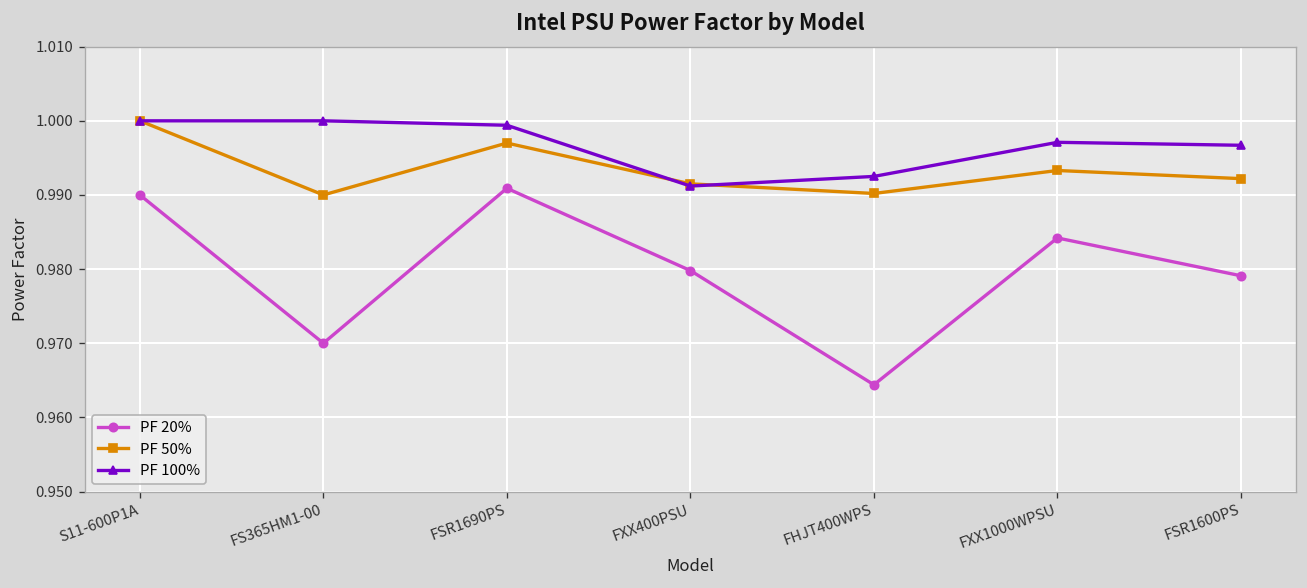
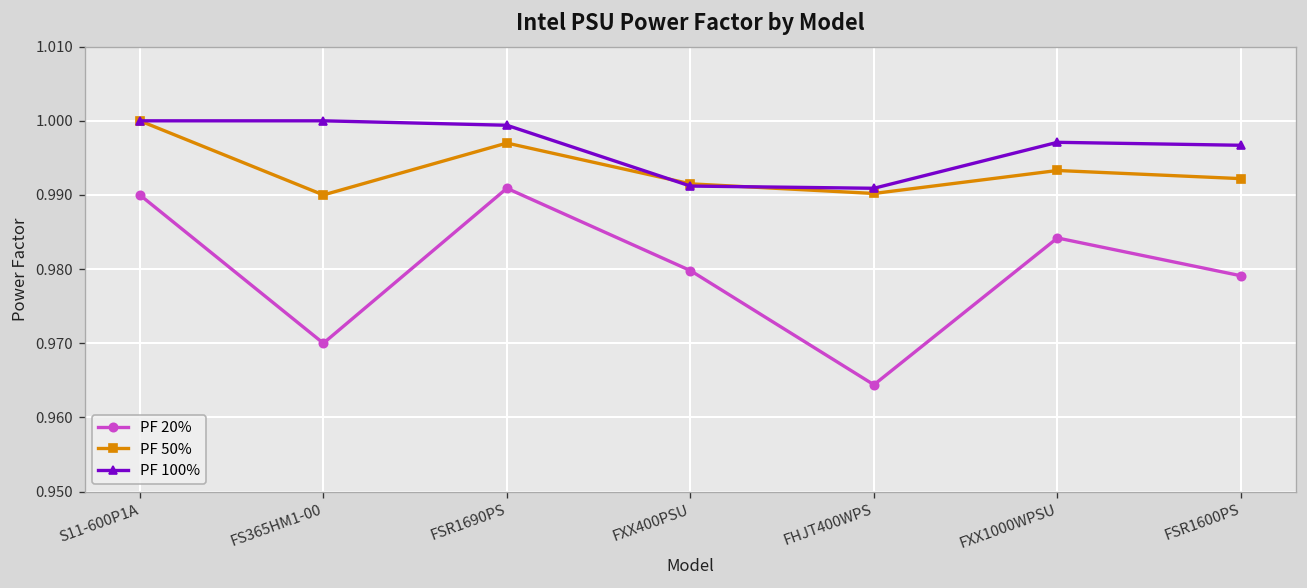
PF 100%, FHJT400WPS: 0.993 -> 0.991
